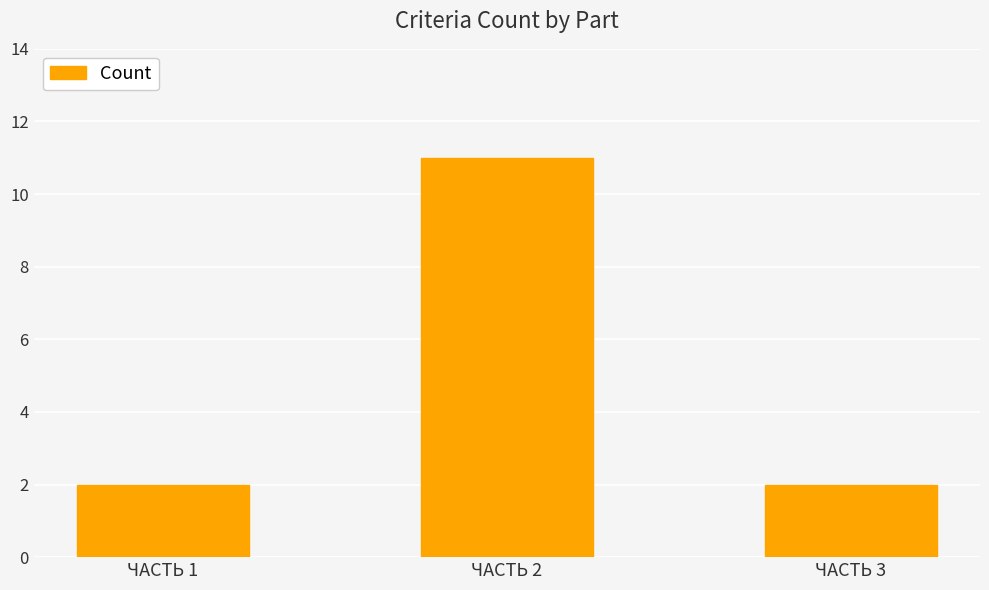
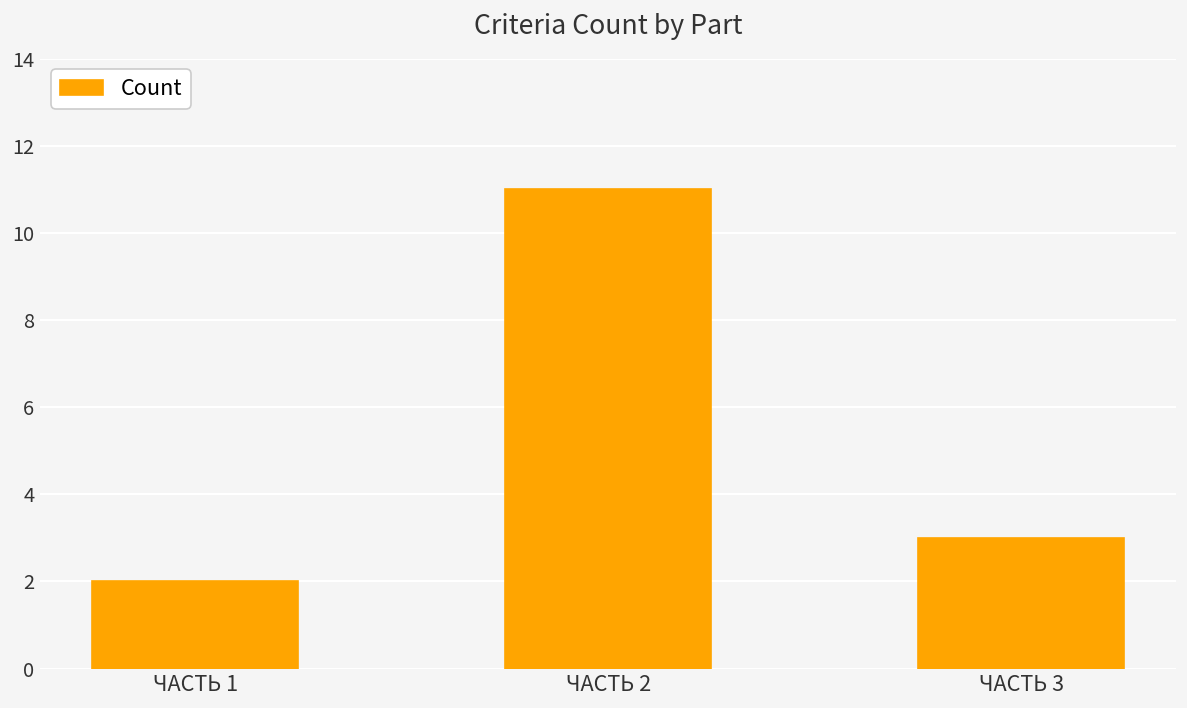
ЧАСТЬ 3: 2 -> 3
